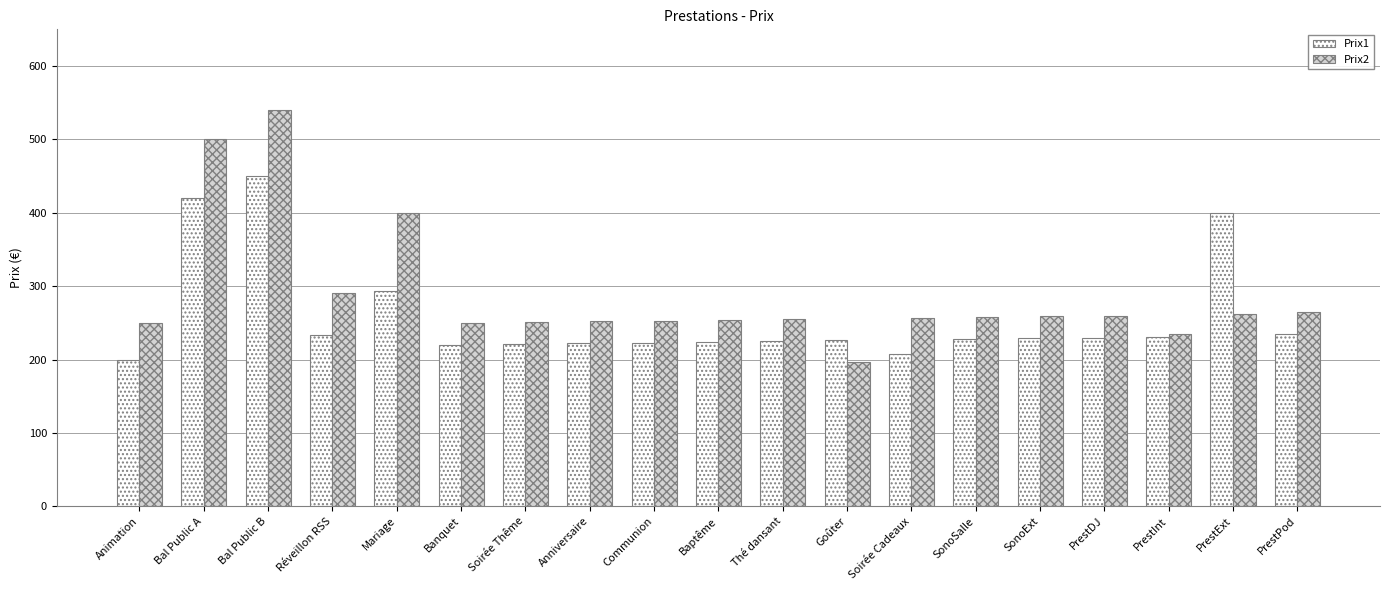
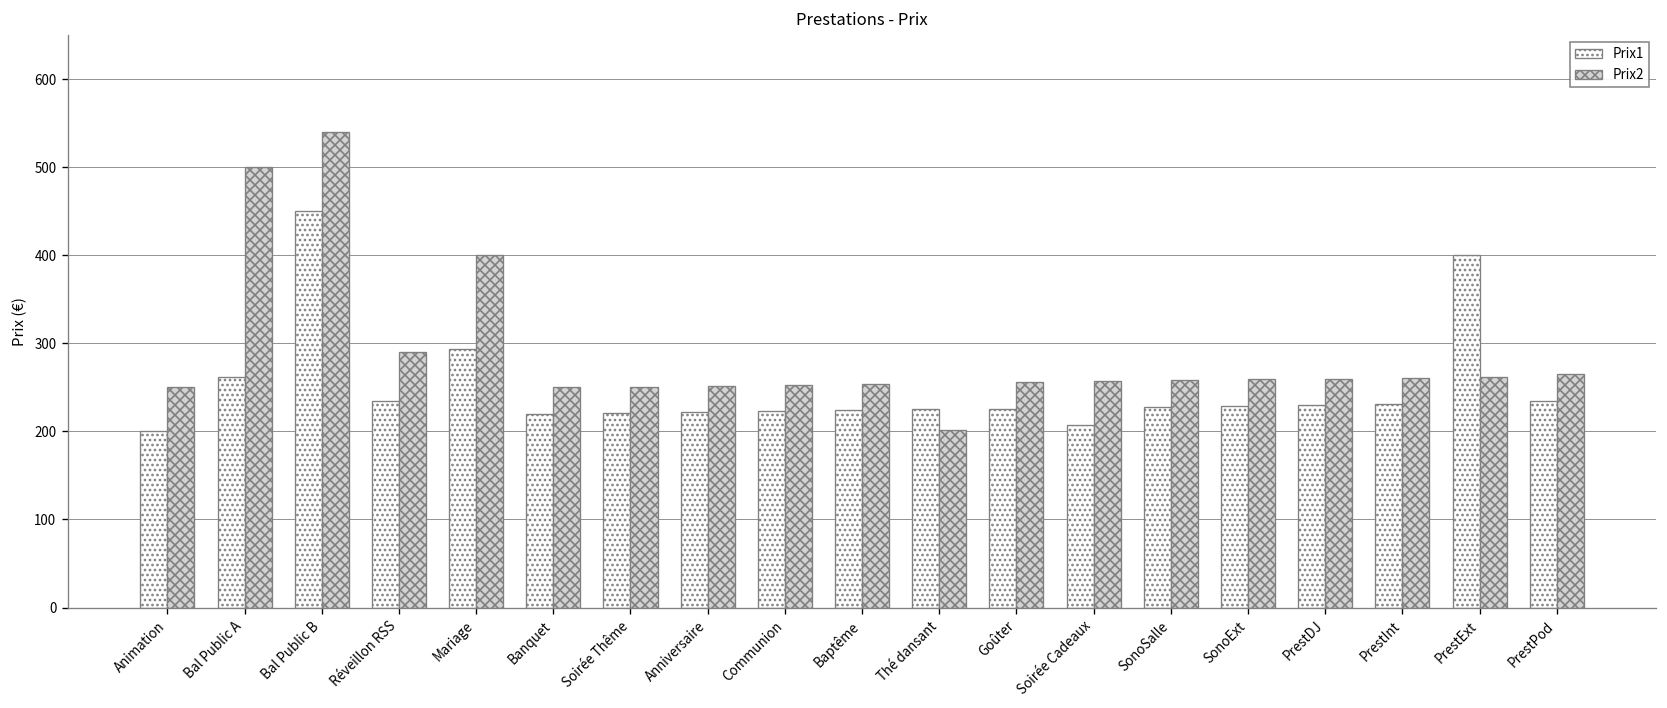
Prix1, Bal Public A: 420 -> 260
Prix2, Thé dansant: 260 -> 200
Prix2, Goûter: 200 -> 260
Prix2, PrestInt: 240 -> 260
